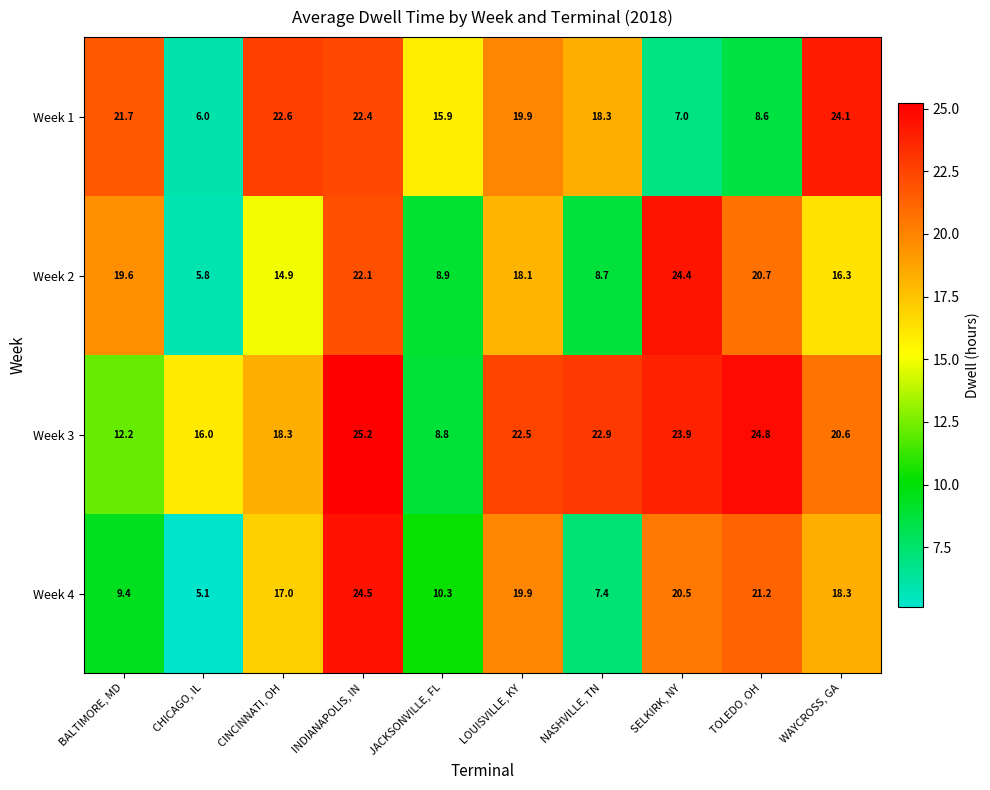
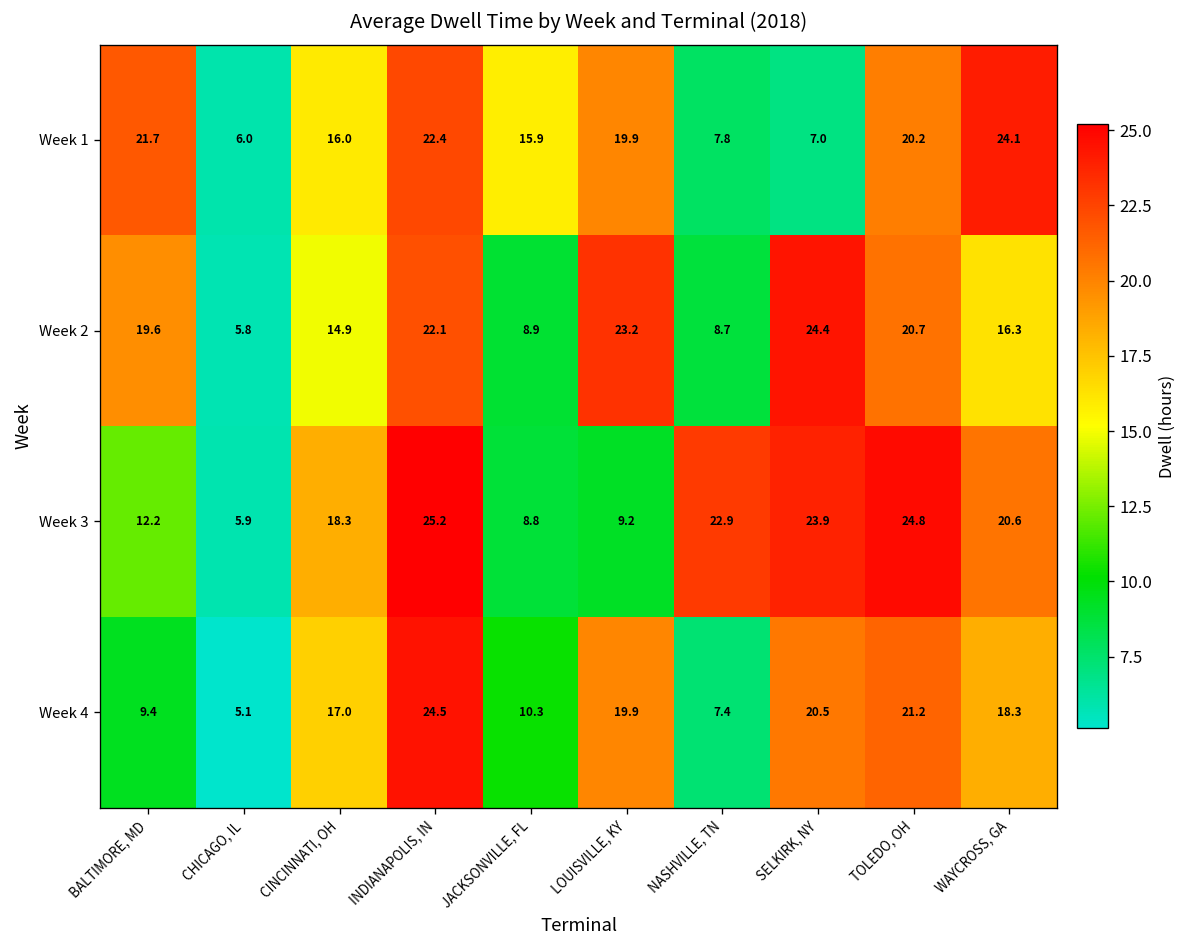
Week 1, CINCINNATI, OH: 22.6 -> 16.0
Week 1, NASHVILLE, TN: 18.3 -> 7.8
Week 1, TOLEDO, OH: 8.6 -> 20.2
Week 2, LOUISVILLE, KY: 18.1 -> 23.2
Week 3, CHICAGO, IL: 16.0 -> 5.9
Week 3, LOUISVILLE, KY: 22.5 -> 9.2
